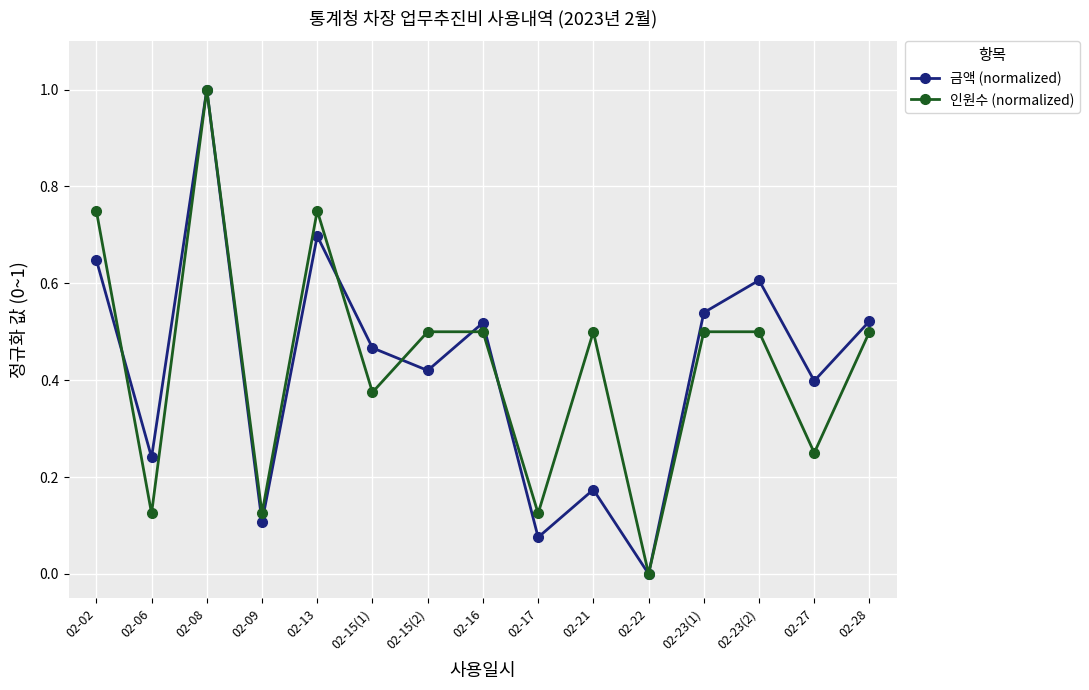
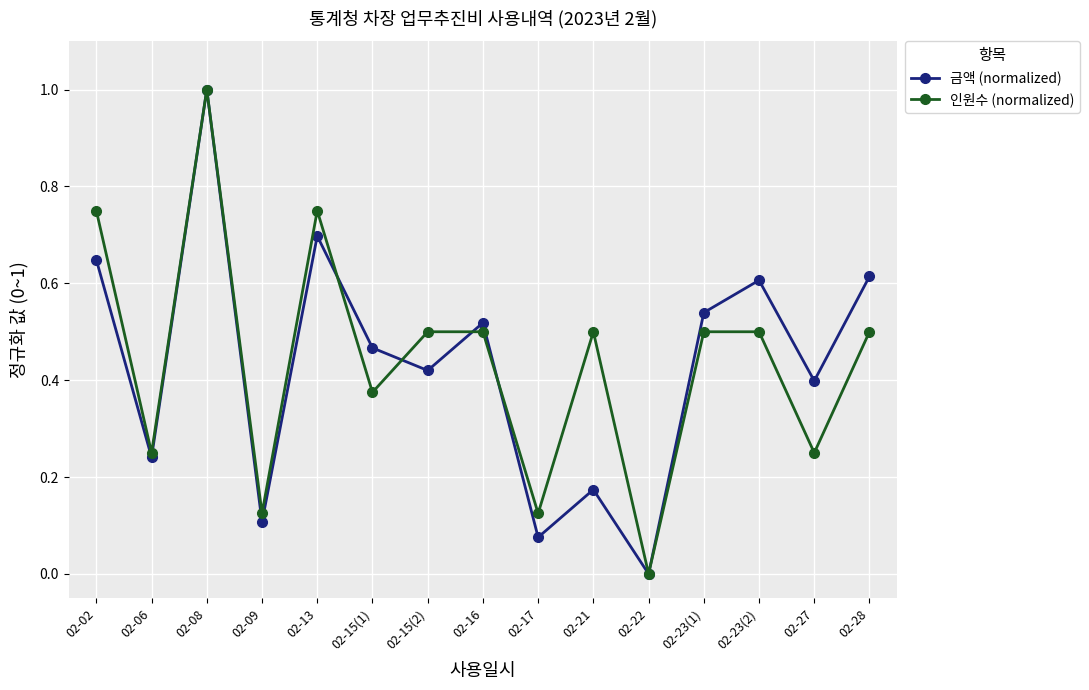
인원수 (normalized), 02-06: 0.13 -> 0.25
금액 (normalized), 02-28: 0.52 -> 0.61
